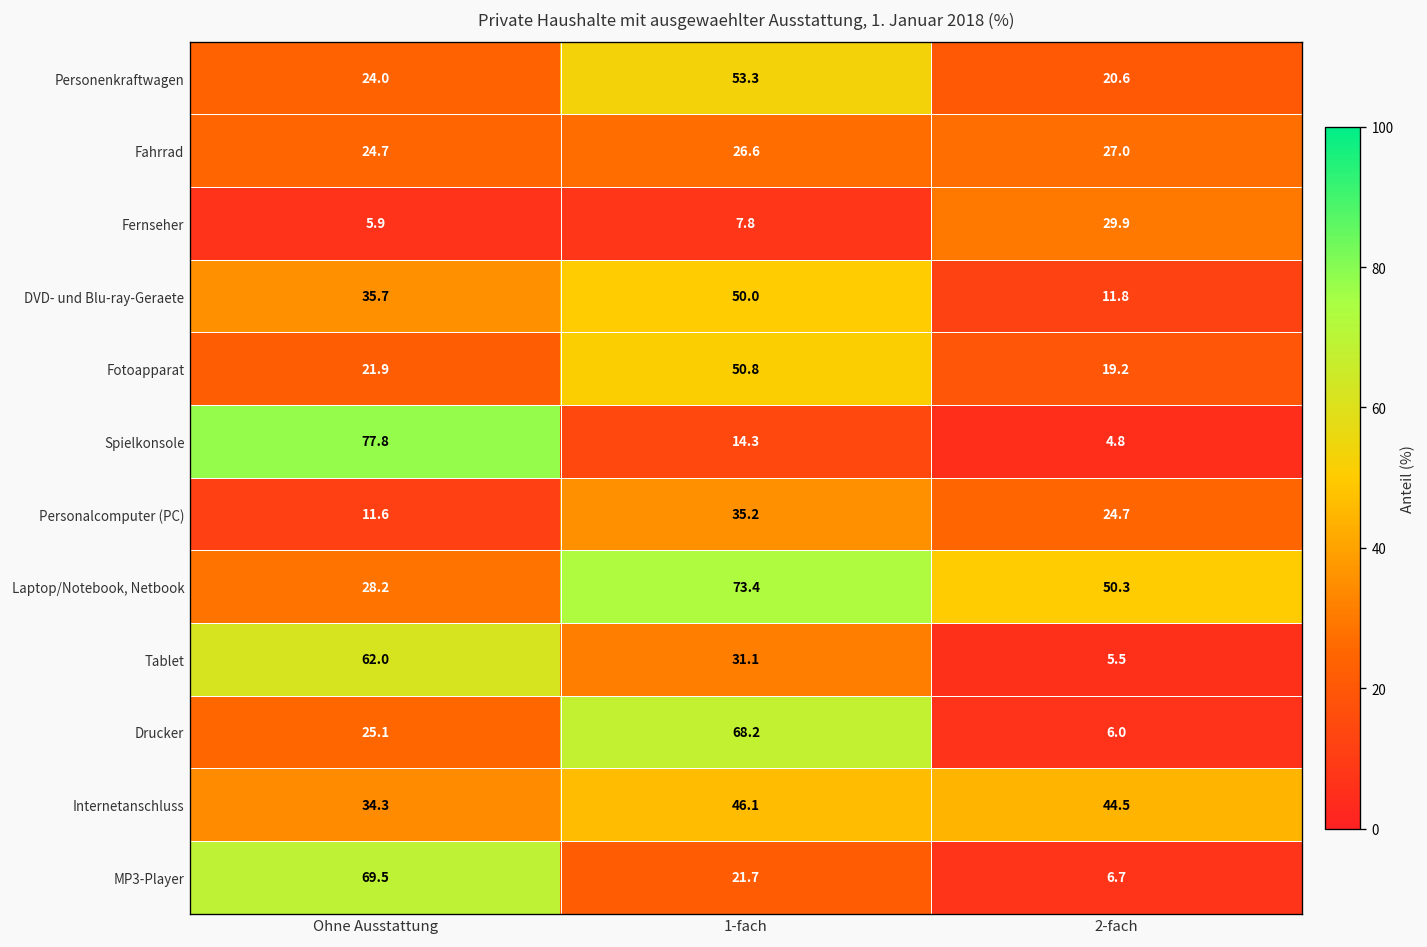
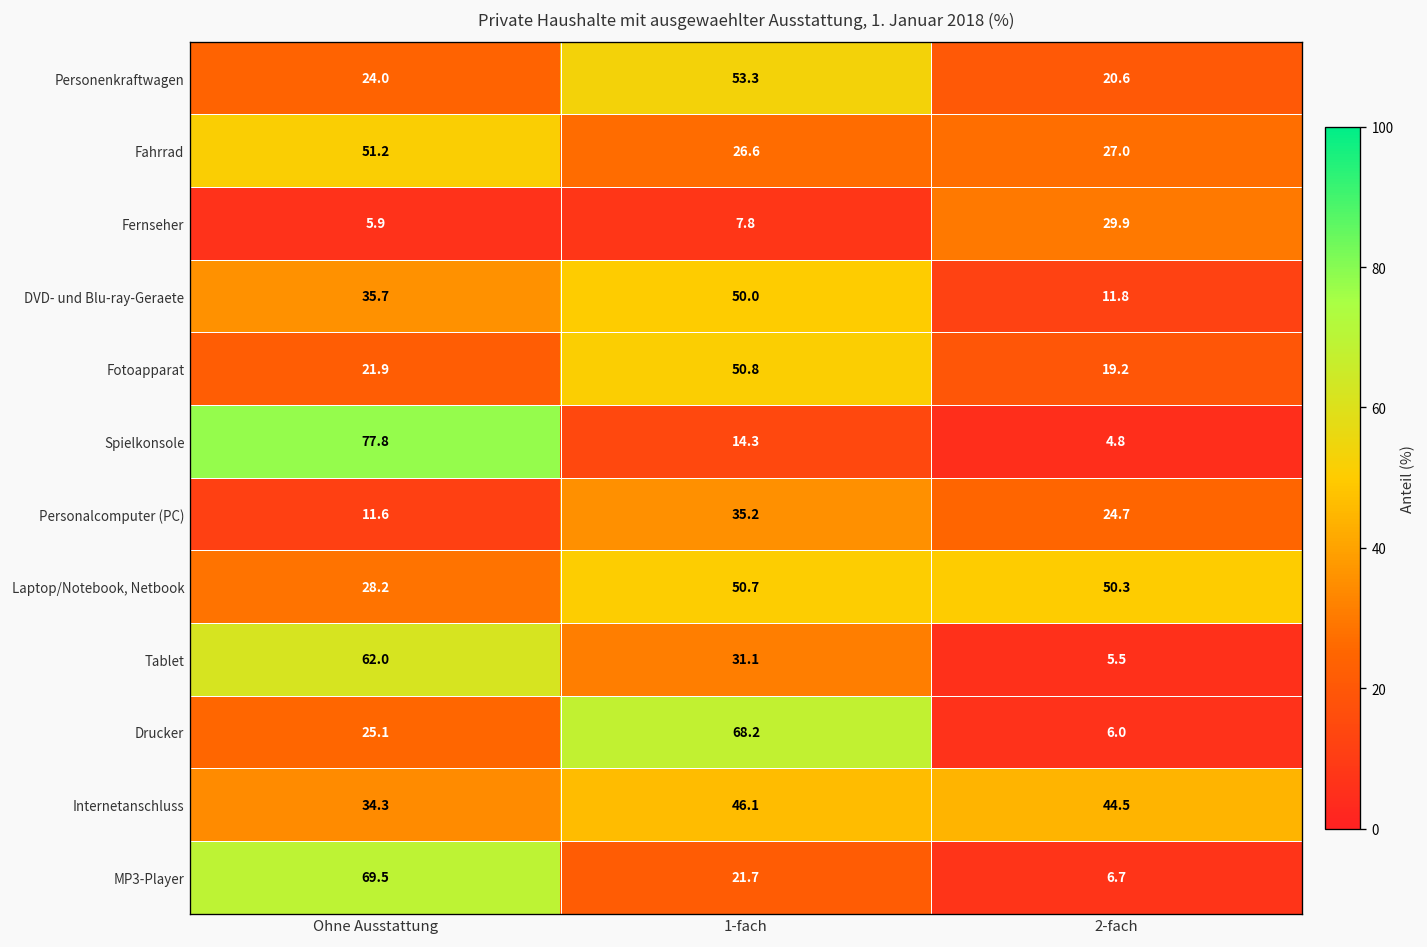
Fahrrad, Ohne Ausstattung: 24.7 -> 51.2
Laptop/Notebook, Netbook, 1-fach: 73.4 -> 50.7
